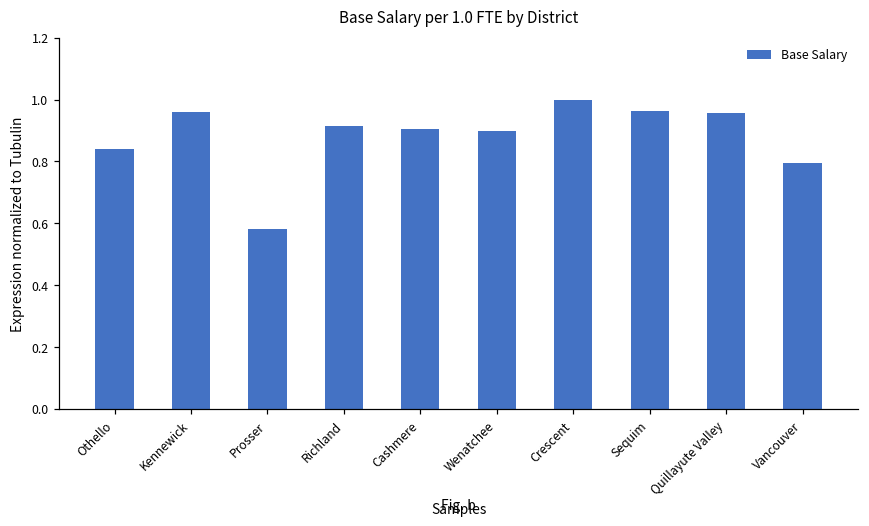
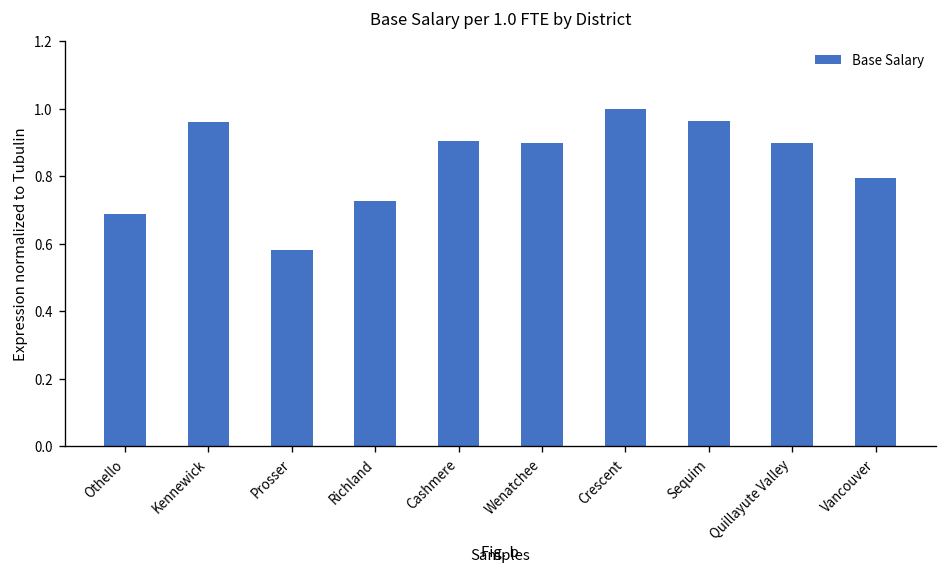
Othello: 0.84 -> 0.69
Richland: 0.91 -> 0.73
Quillayute Valley: 0.95 -> 0.90
